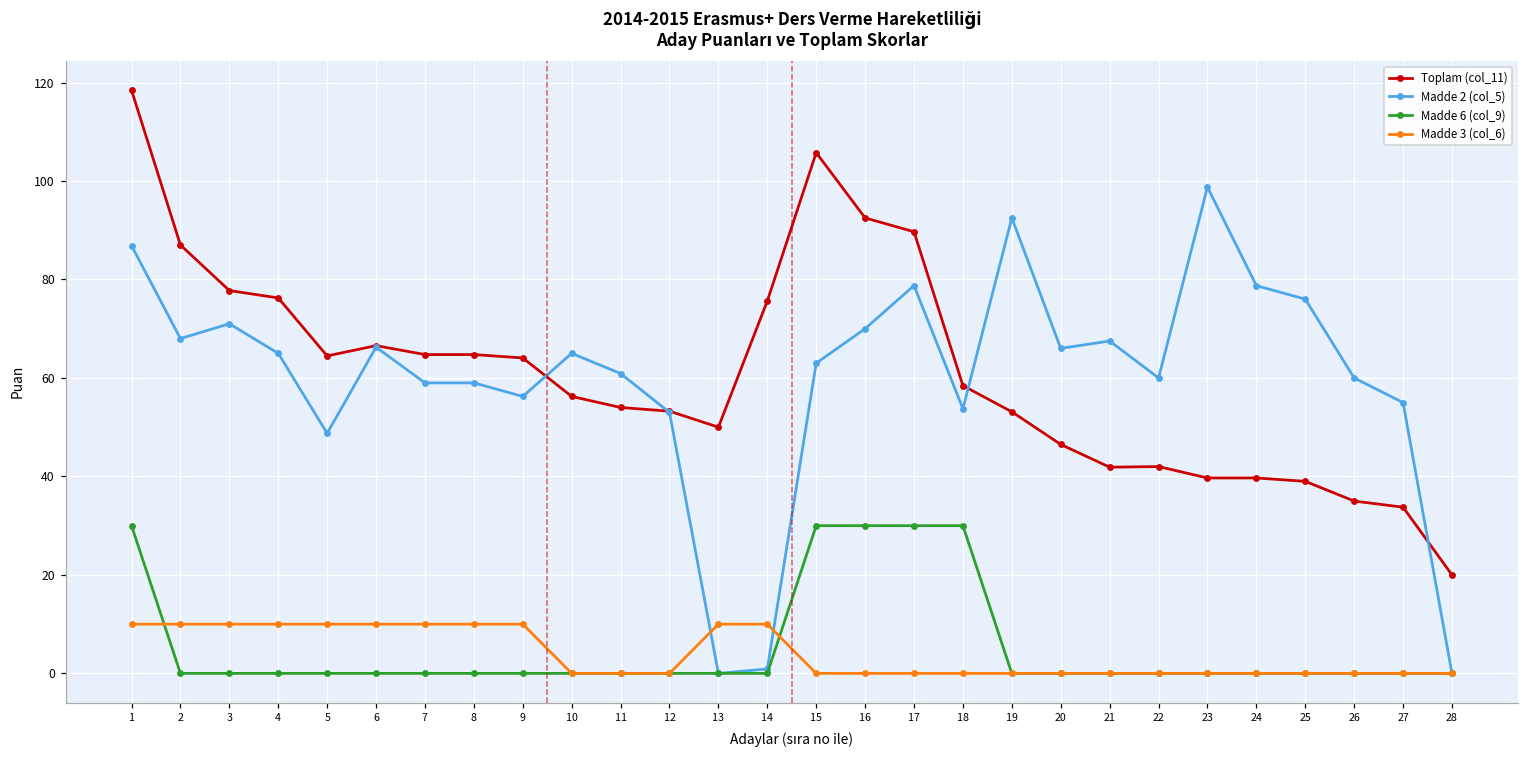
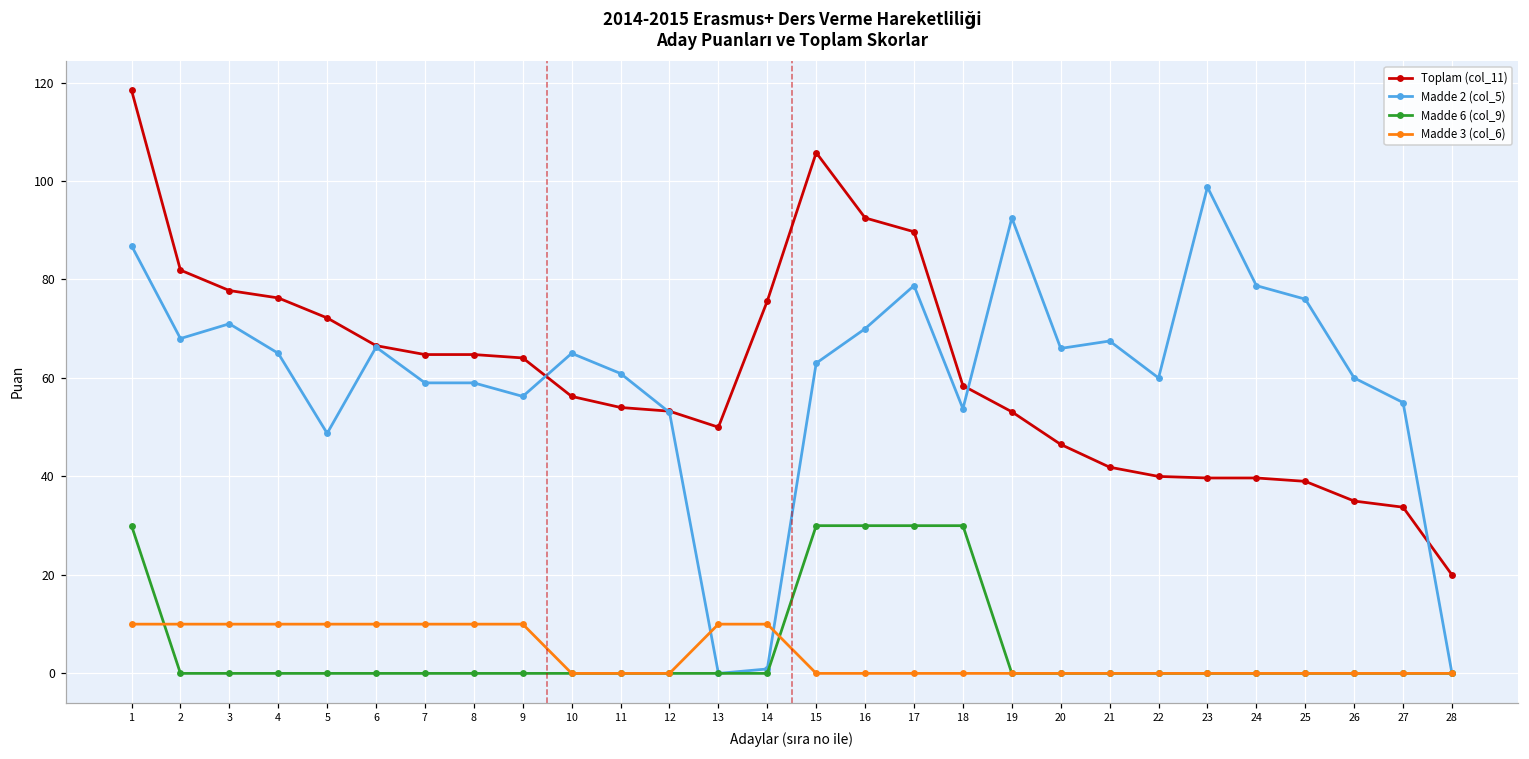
Toplam (col_11), 2: 87 -> 82
Toplam (col_11), 5: 64 -> 72
Toplam (col_11), 22: 42 -> 40
